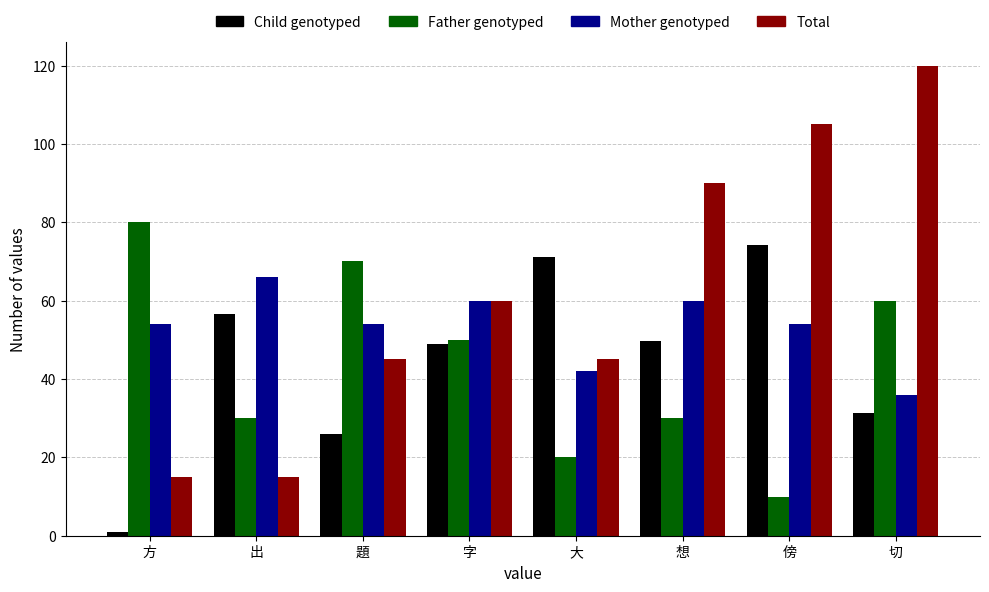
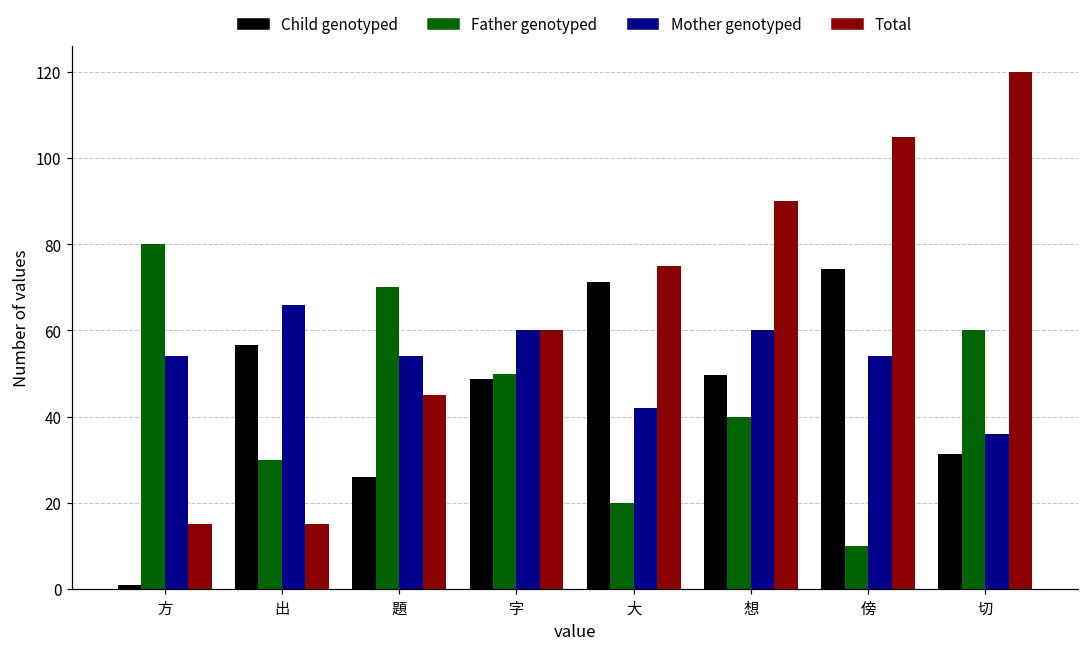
Total, 大: 45 -> 75
Father genotyped, 想: 30 -> 40
